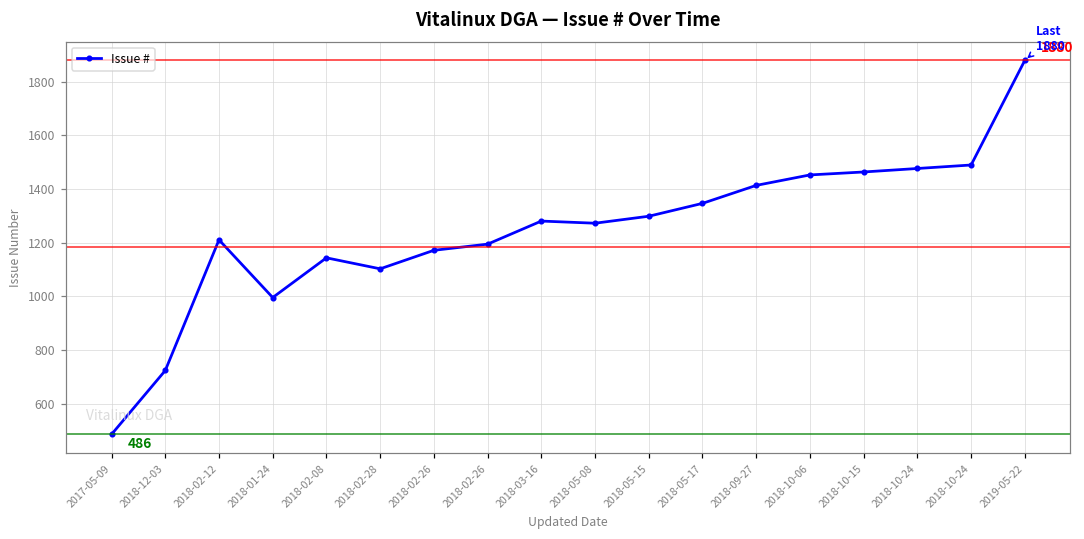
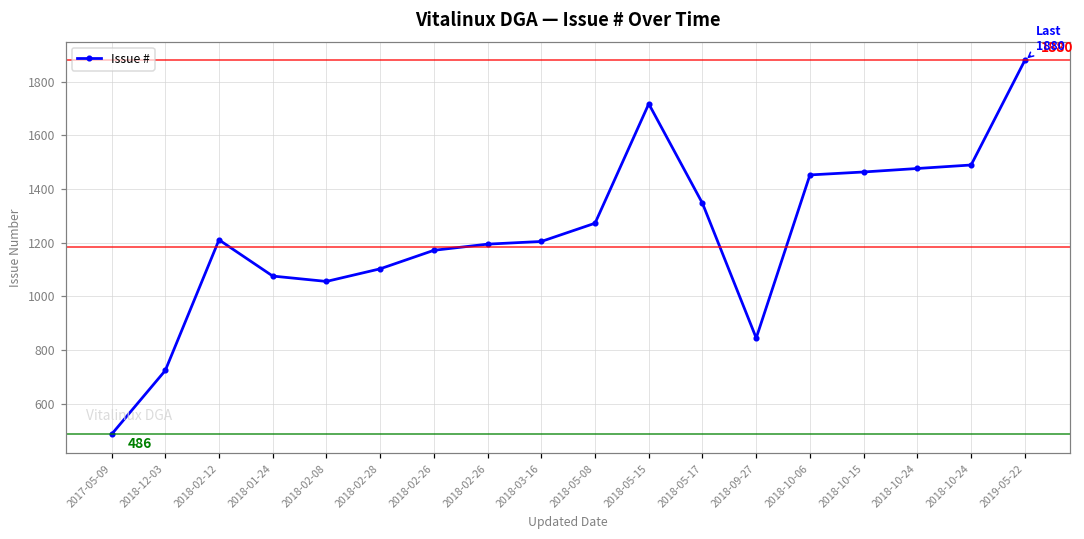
2018-01-24: 1000 -> 1080
2018-02-08: 1140 -> 1060
2018-03-16: 1280 -> 1210
2018-05-15: 1300 -> 1720
2018-09-27: 1410 -> 850
